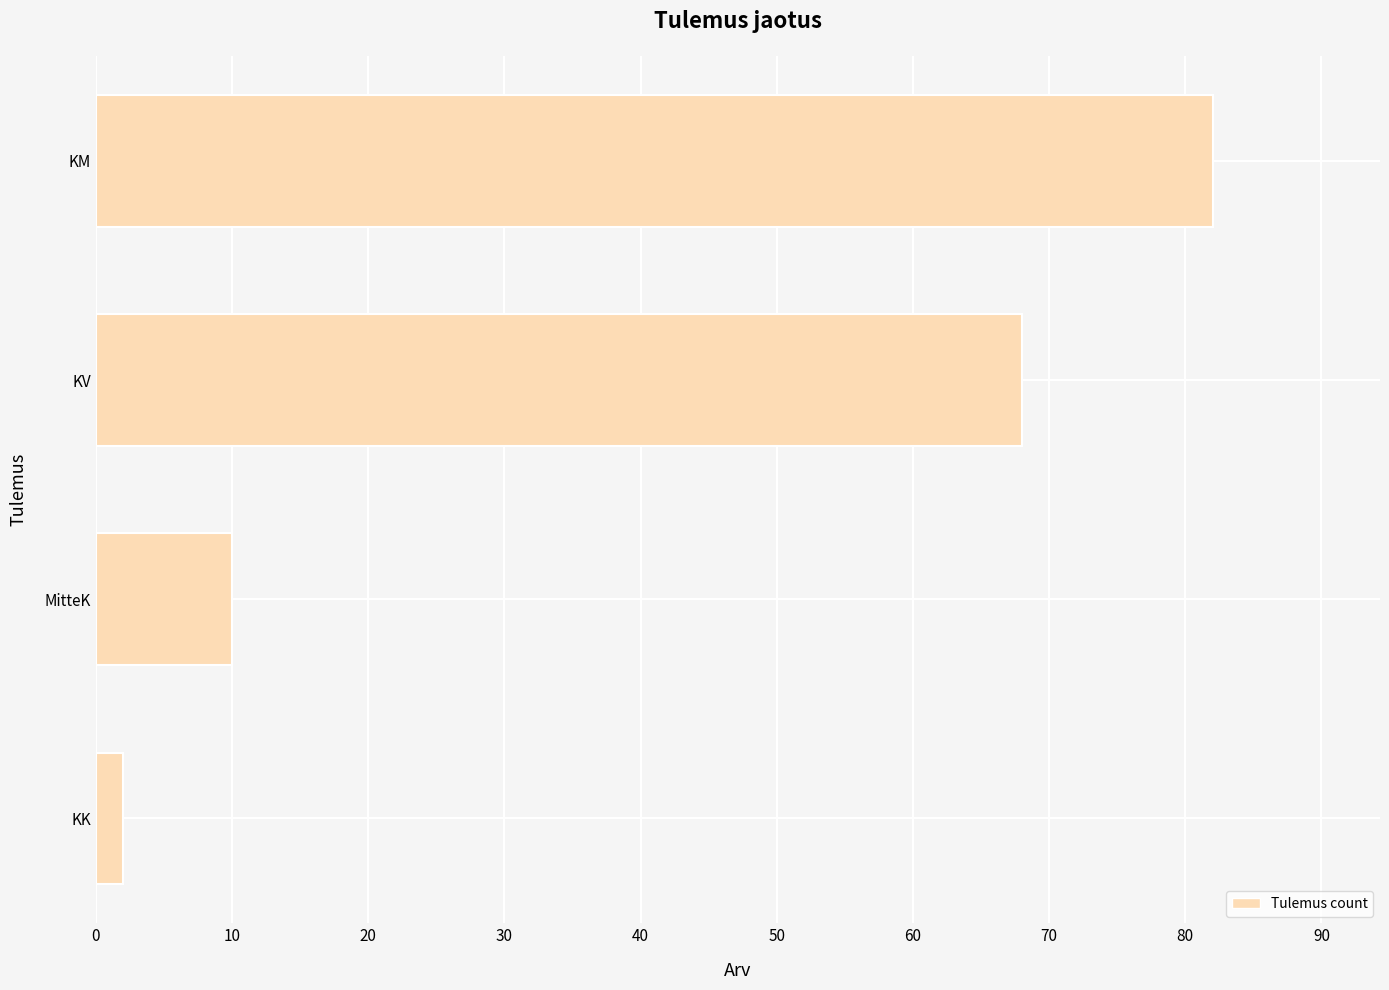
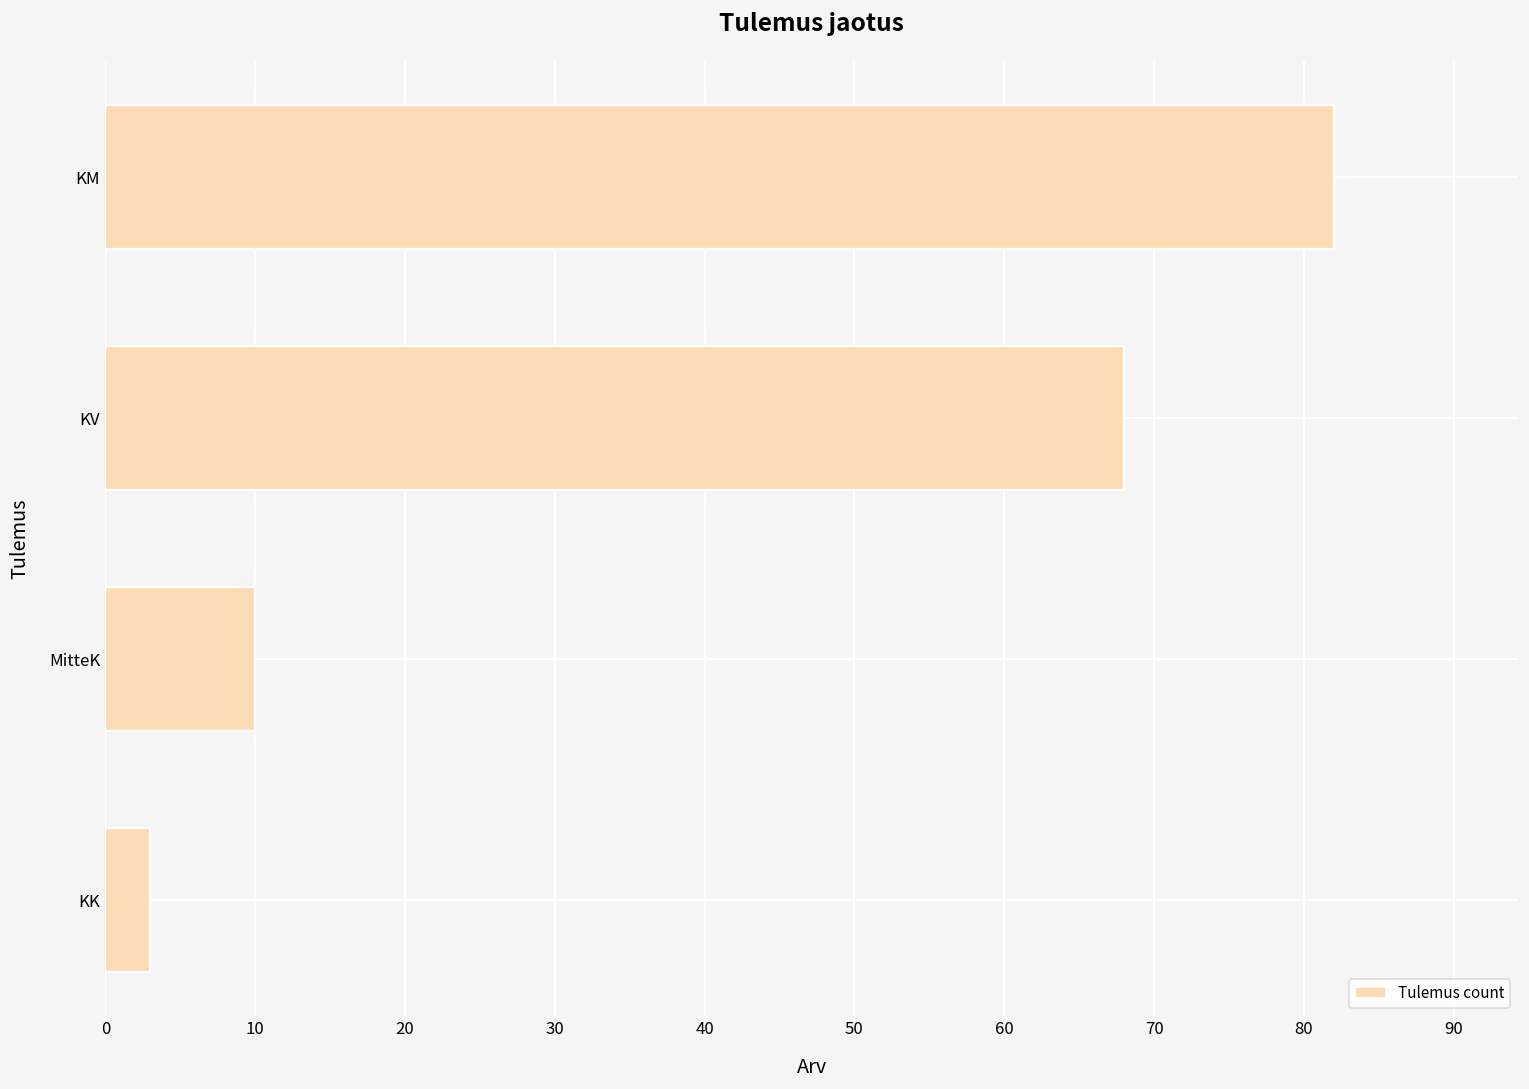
KK: 2 -> 3
